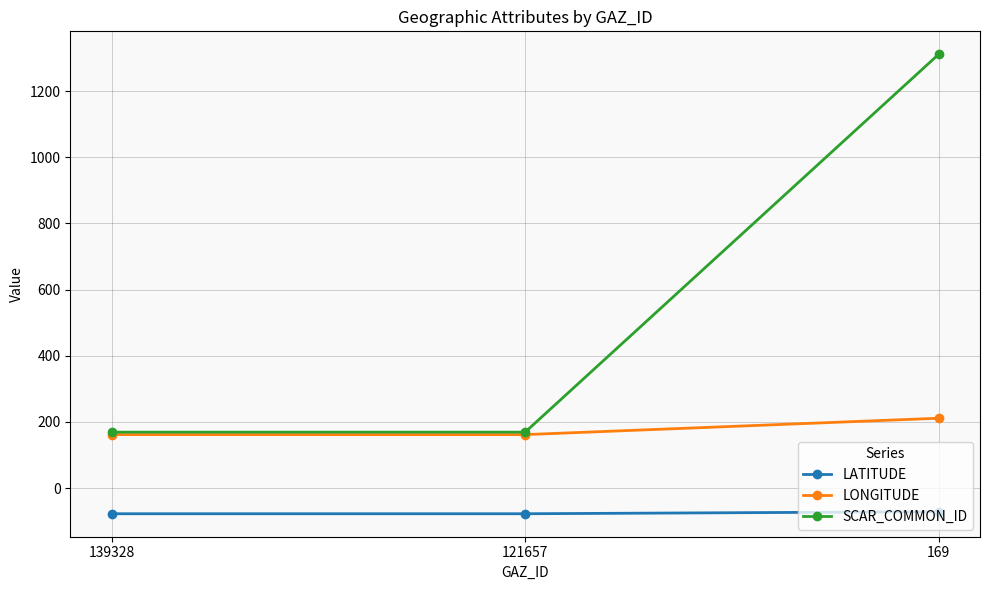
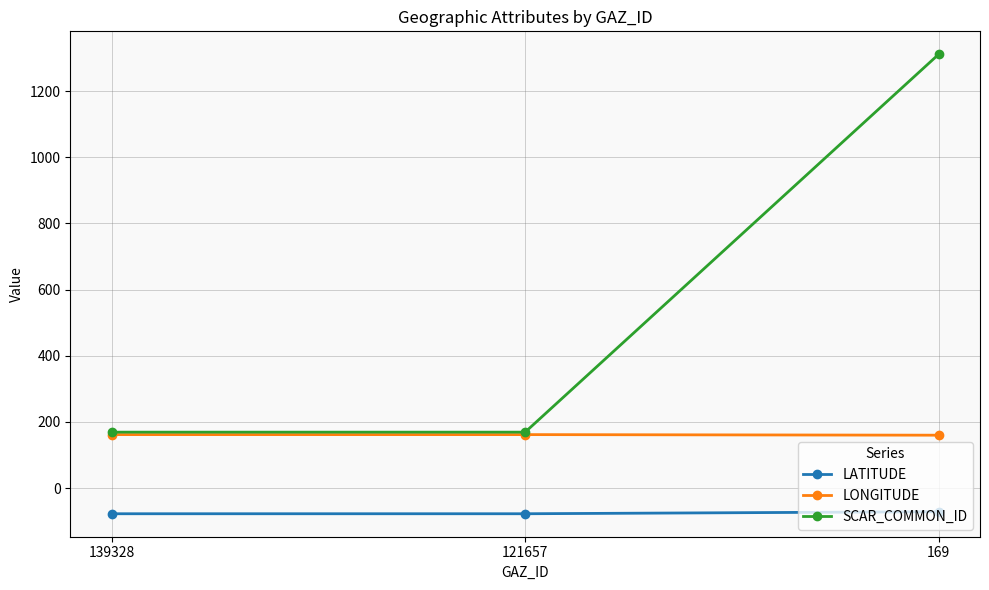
LONGITUDE, 169: 210 -> 160
